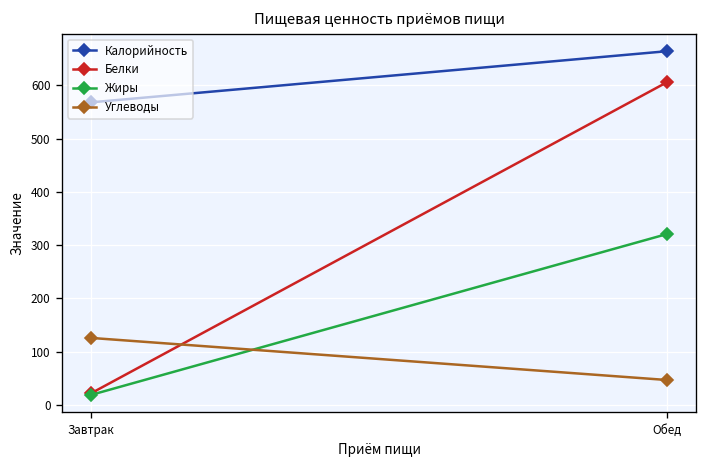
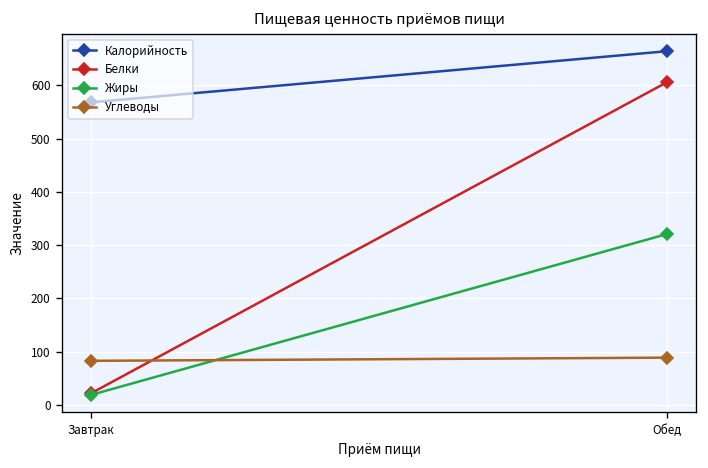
Углеводы, Завтрак: 130 -> 80
Углеводы, Обед: 50 -> 90
